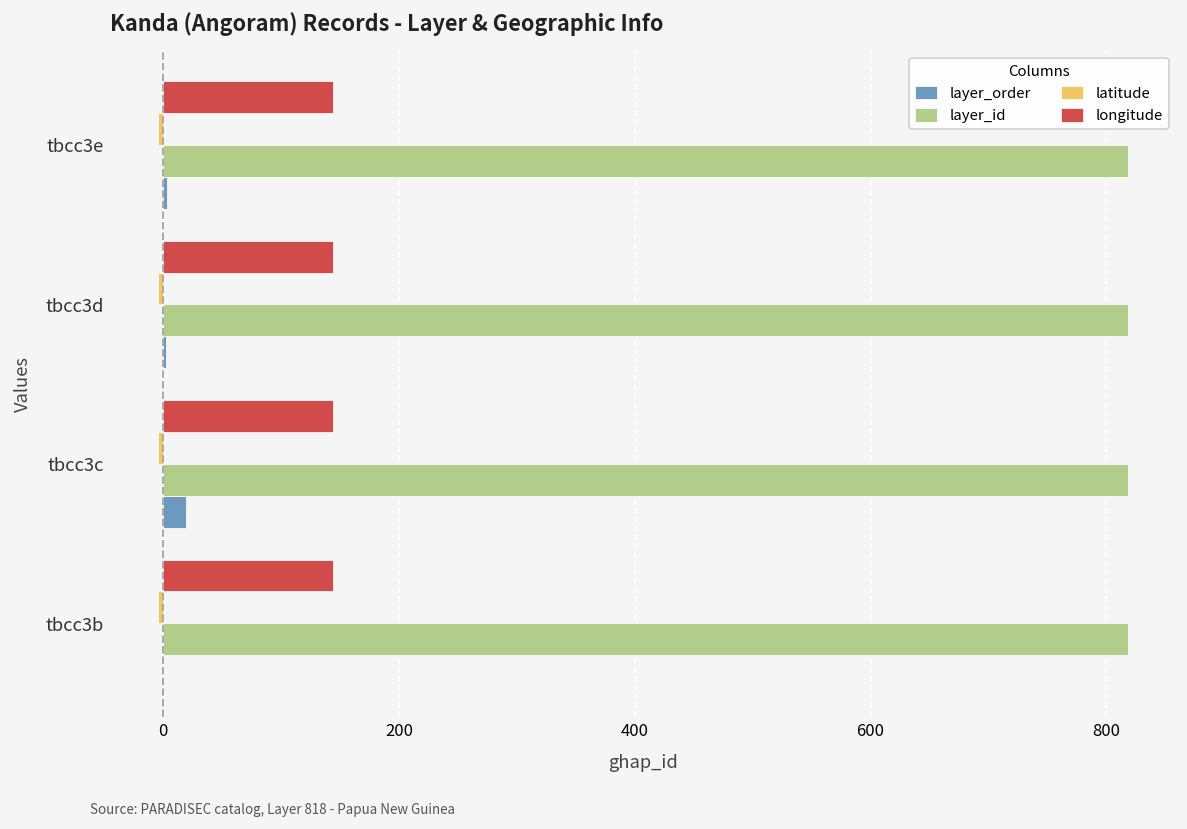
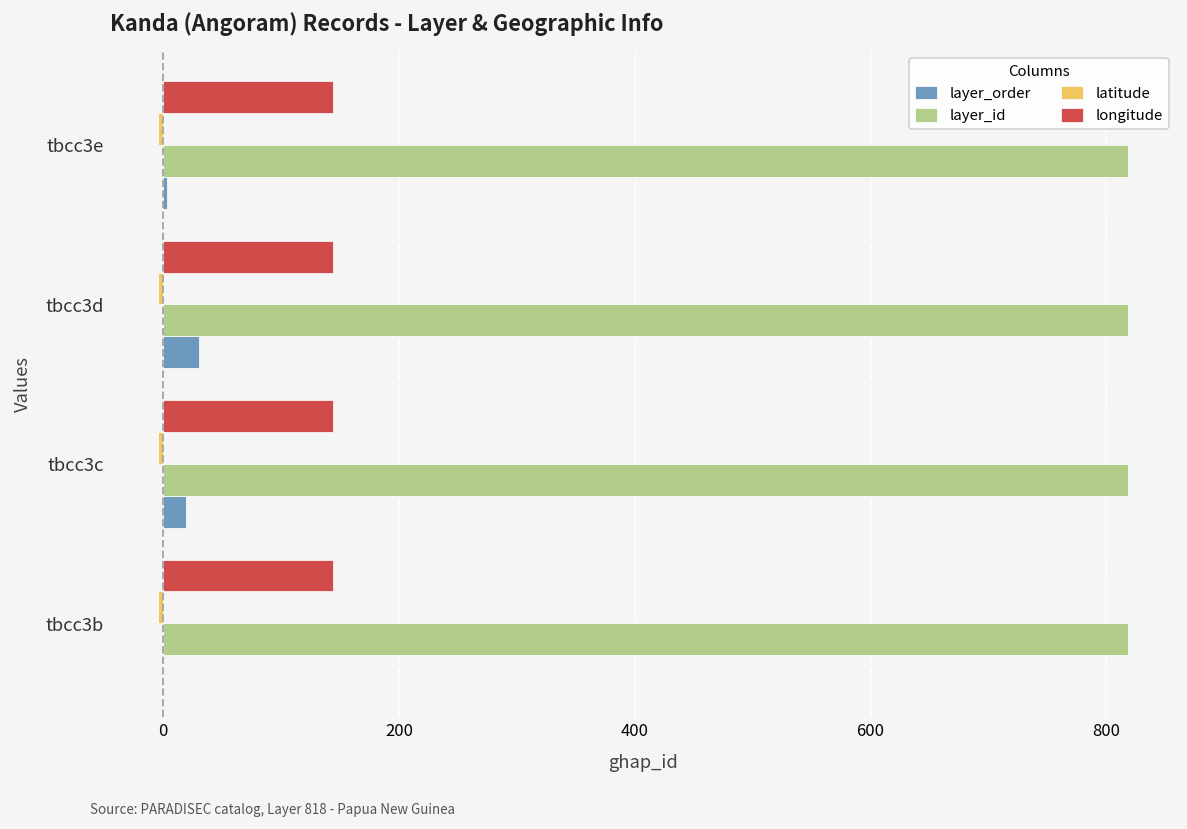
layer_order, tbcc3d: 0 -> 30
